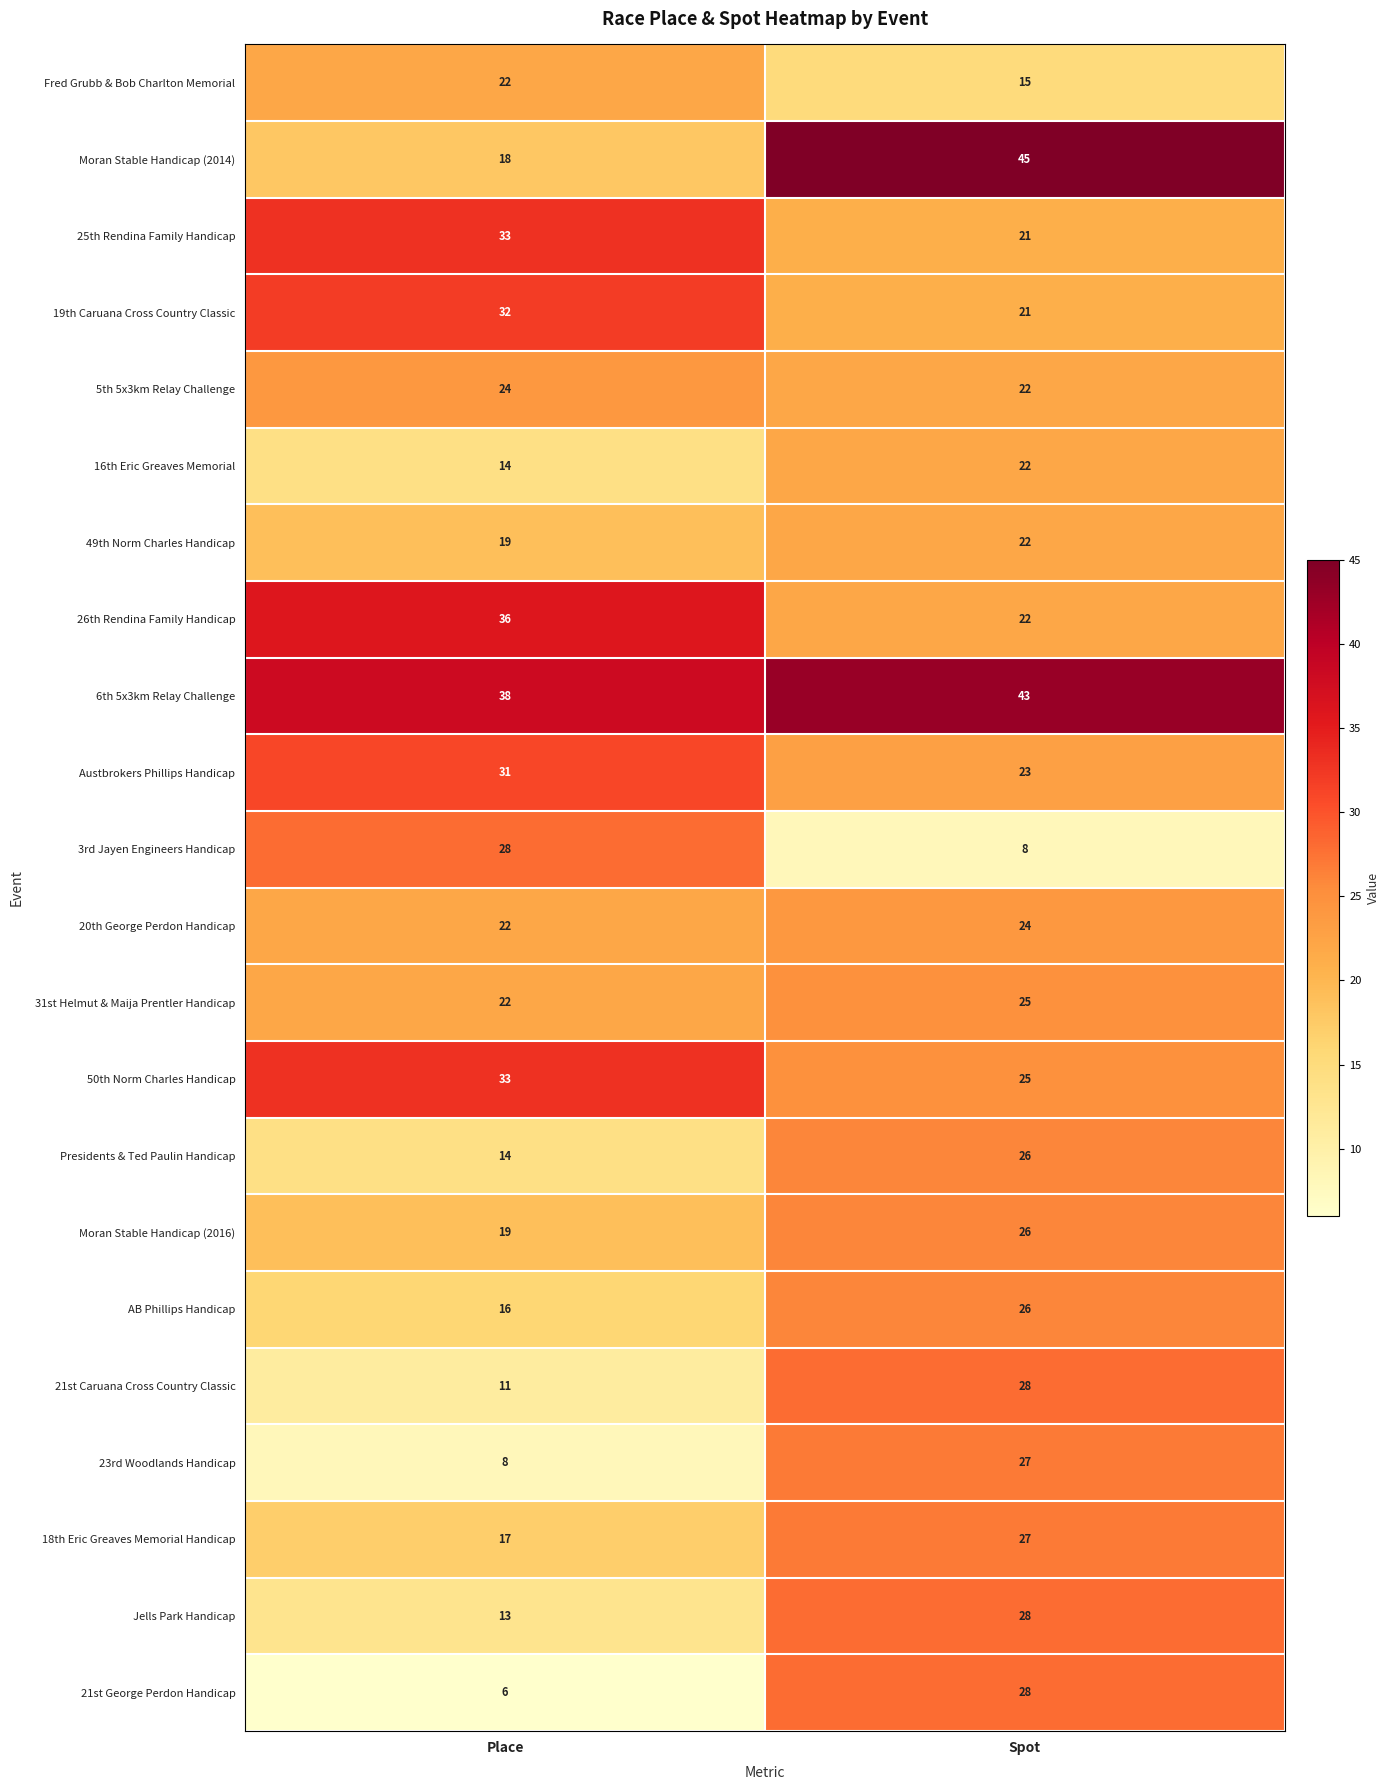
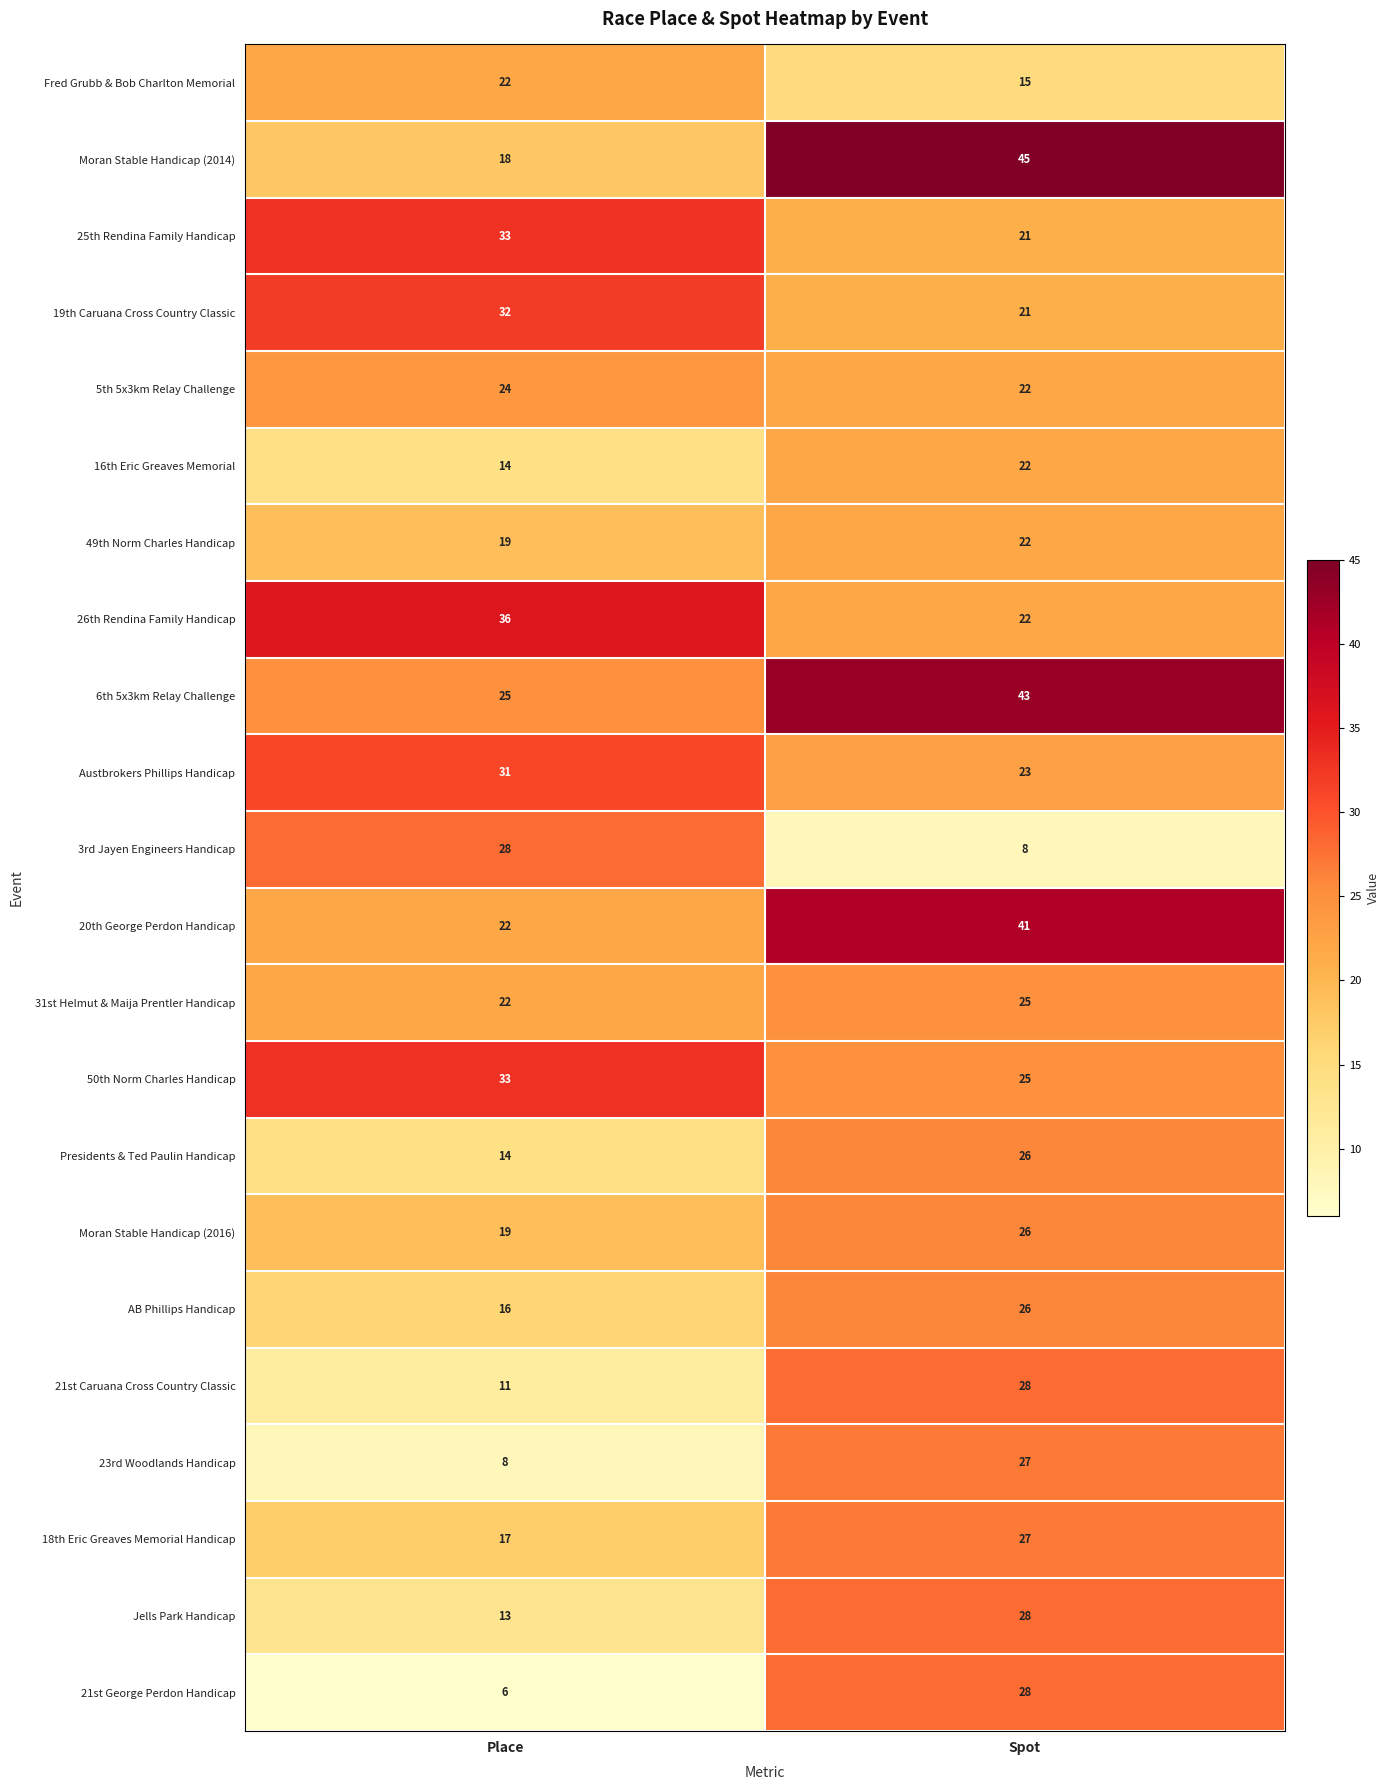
6th 5x3km Relay Challenge, Place: 38 -> 25
20th George Perdon Handicap, Spot: 24 -> 41
